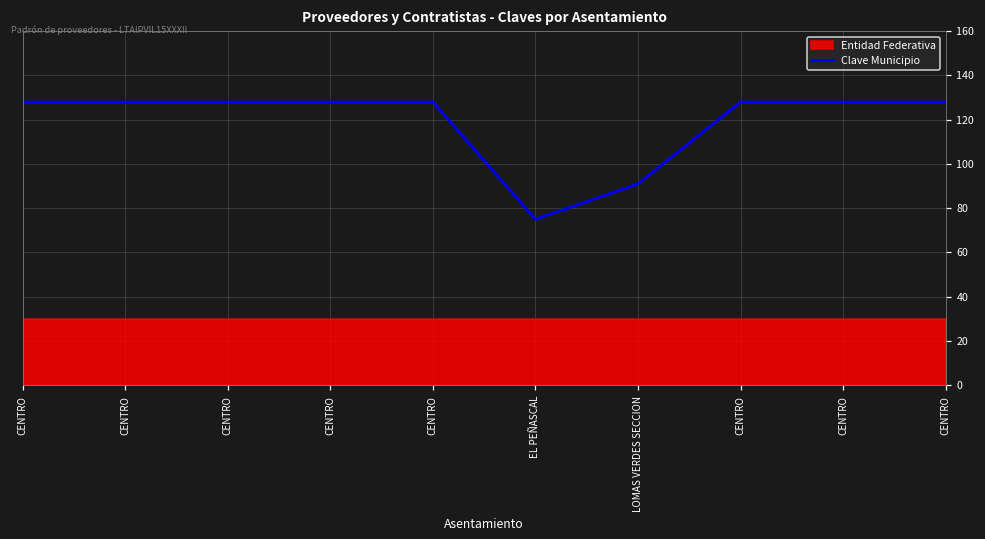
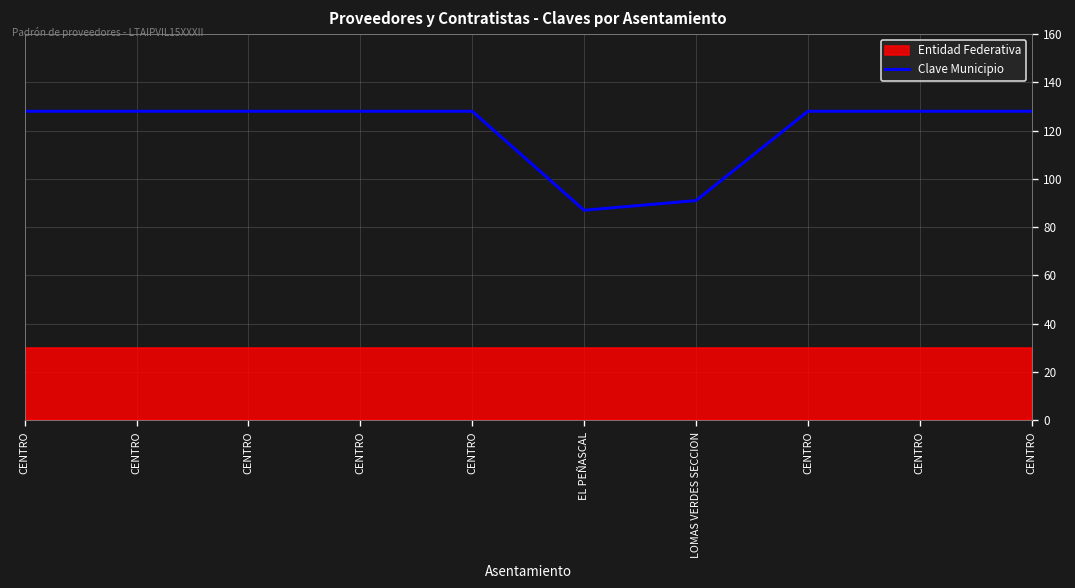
Clave Municipio, EL PEÑASCAL: 75 -> 87
